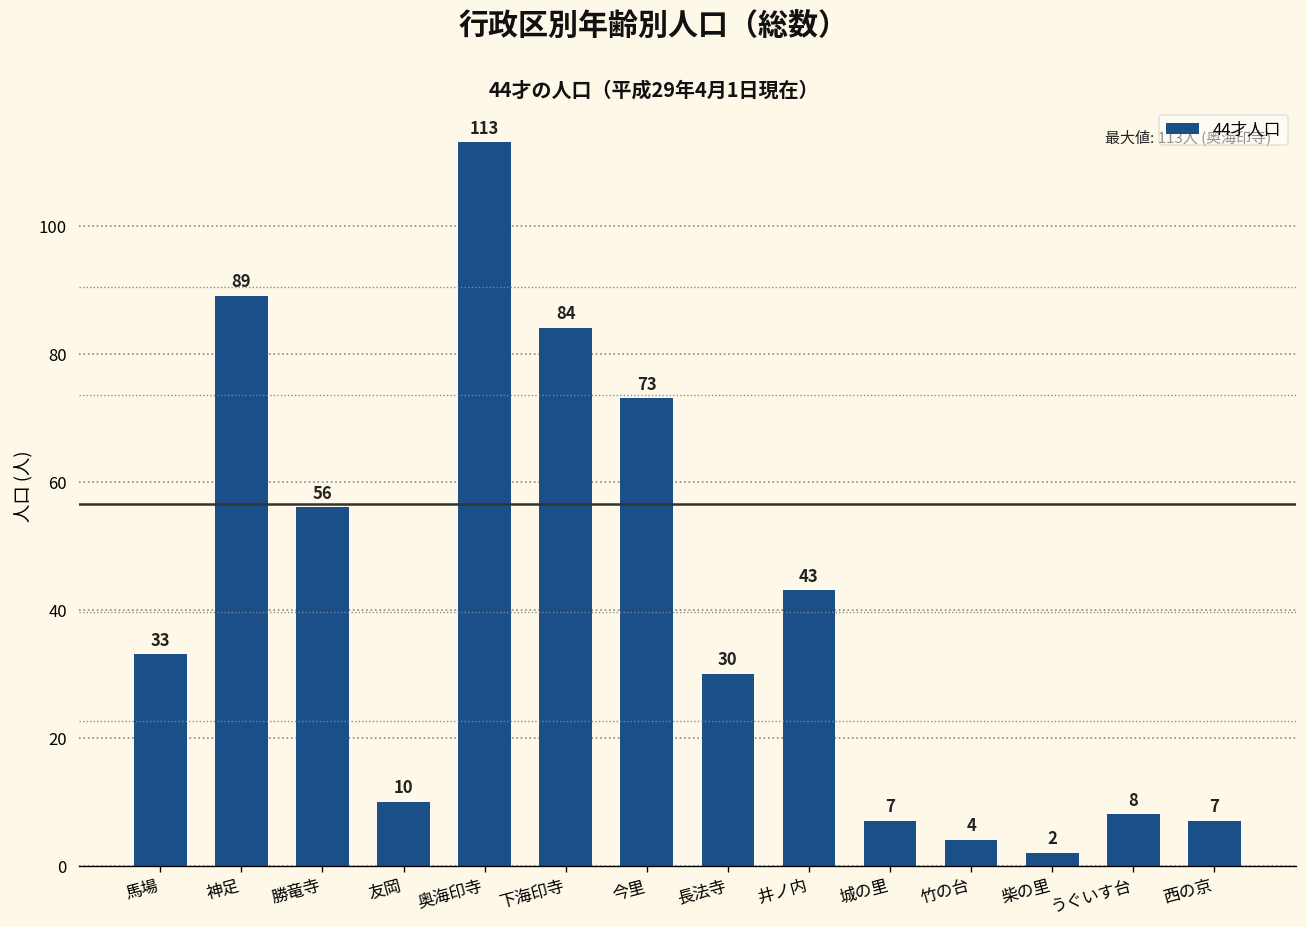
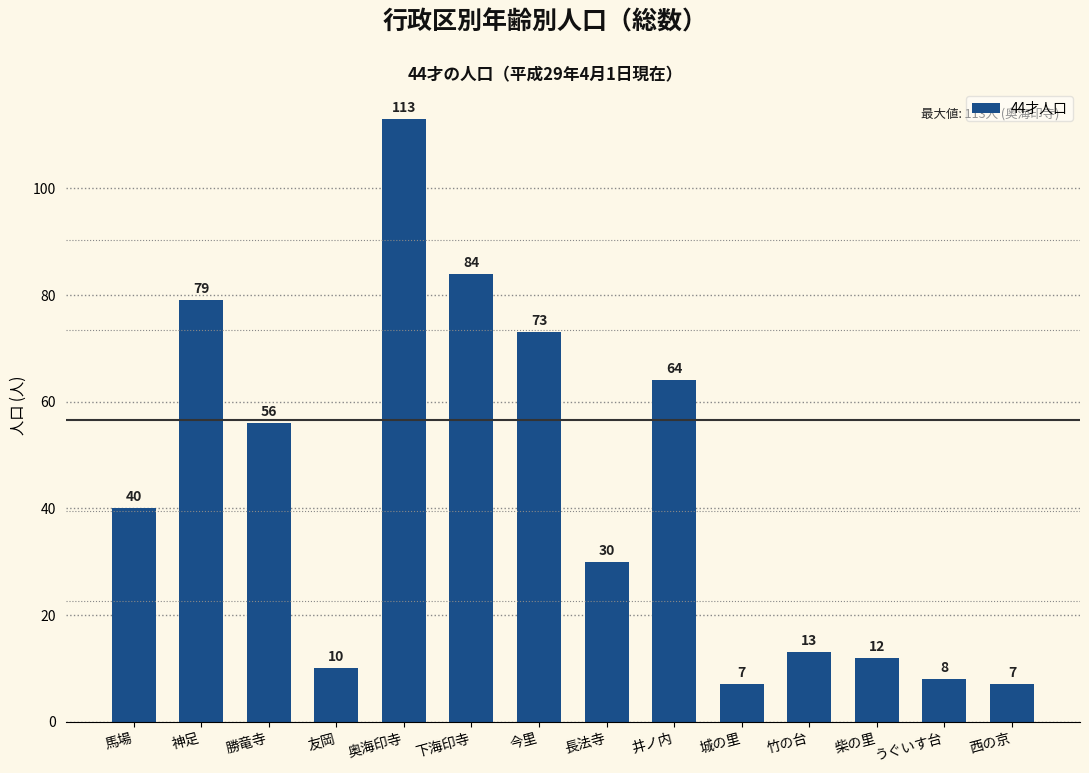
馬場: 33 -> 40
神足: 89 -> 79
井ノ内: 43 -> 64
竹の台: 4 -> 13
柴の里: 2 -> 12
